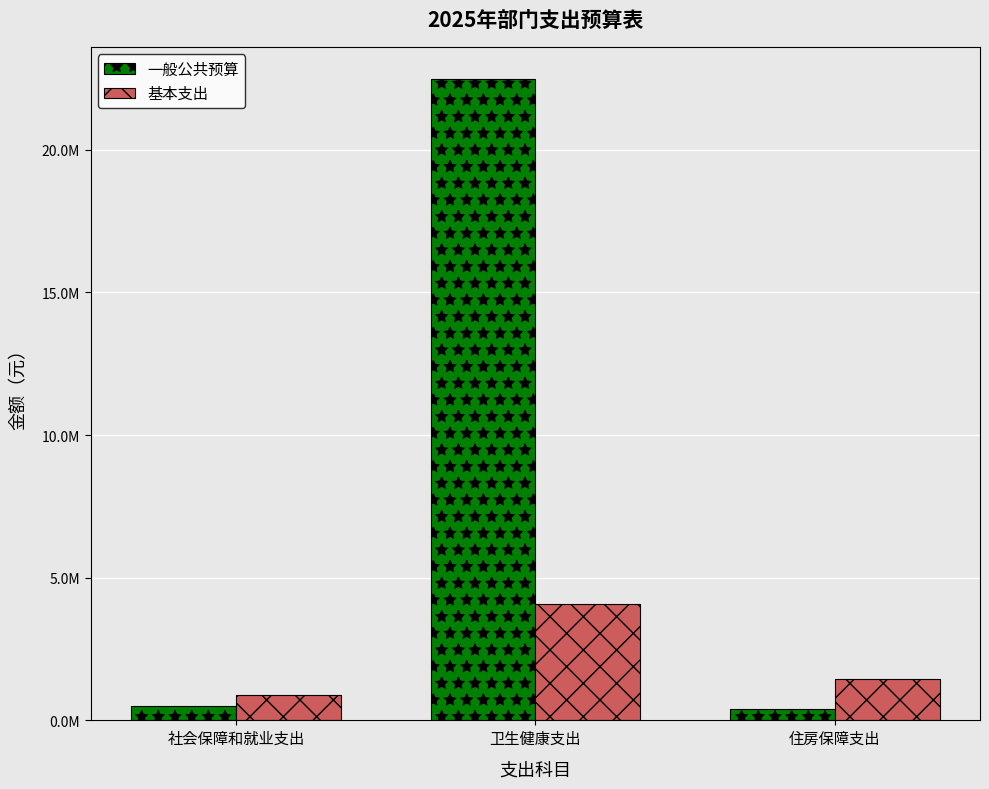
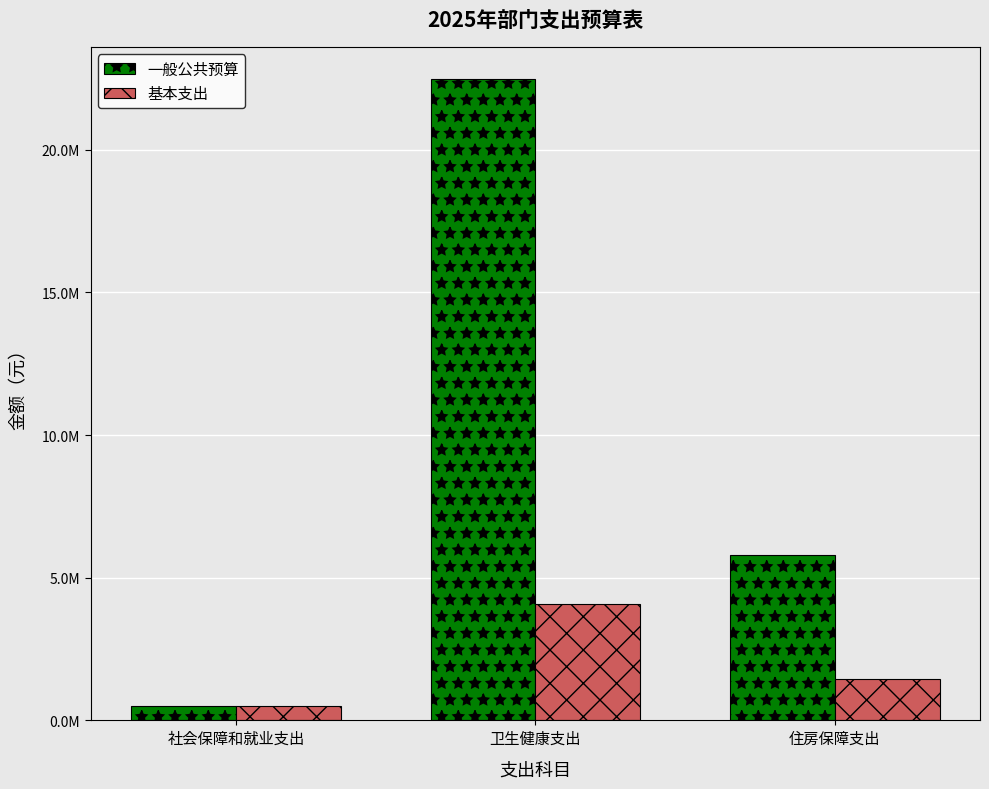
基本支出, 社会保障和就业支出: 900000 -> 500000
一般公共预算, 住房保障支出: 400000 -> 5800000
